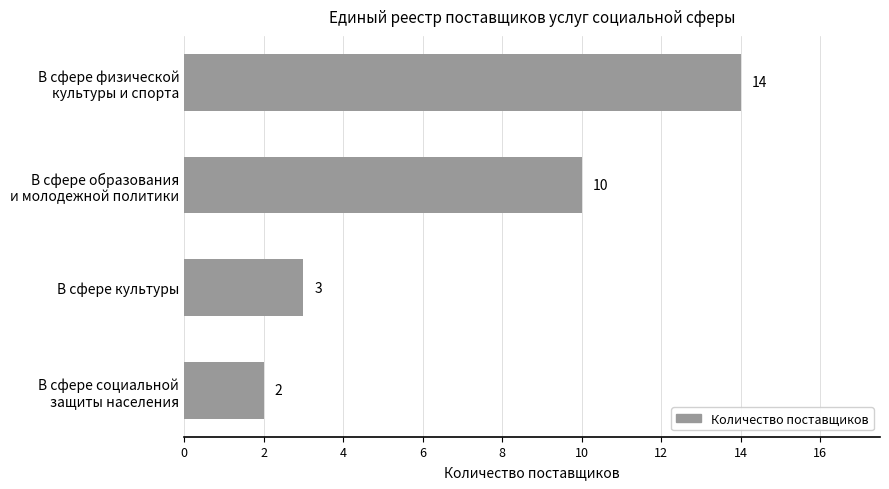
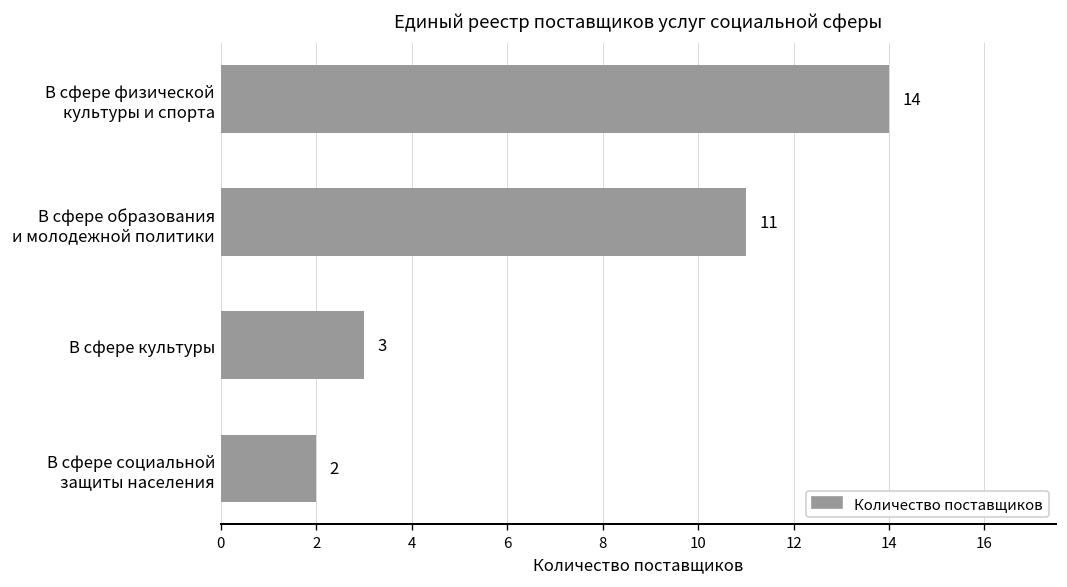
В сфере образования и молодежной политики: 10 -> 11
